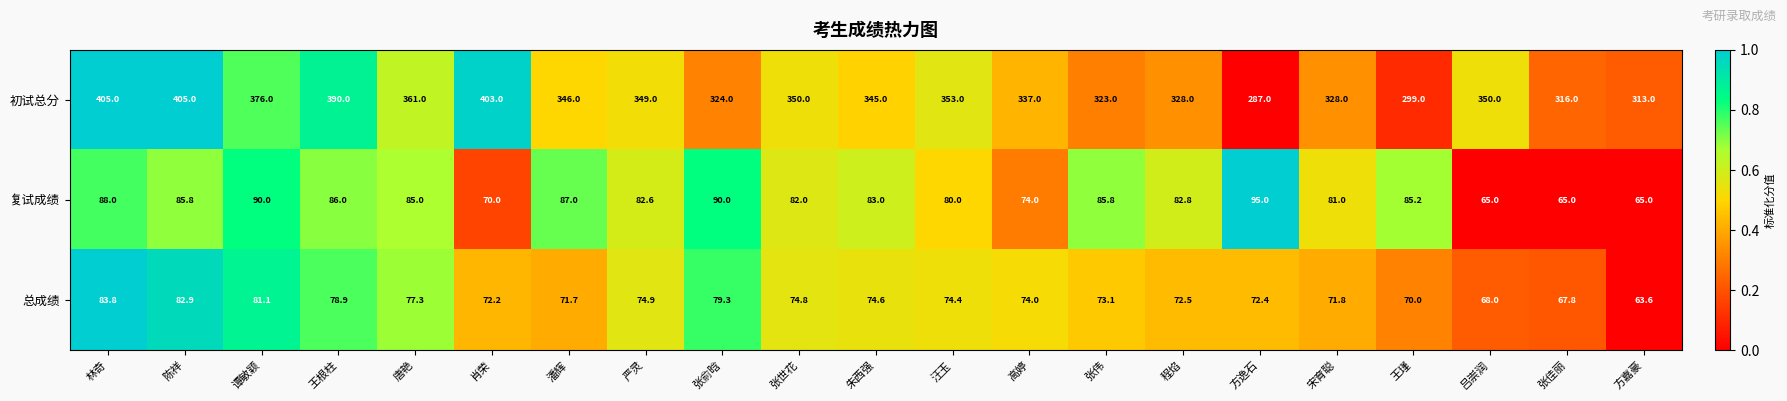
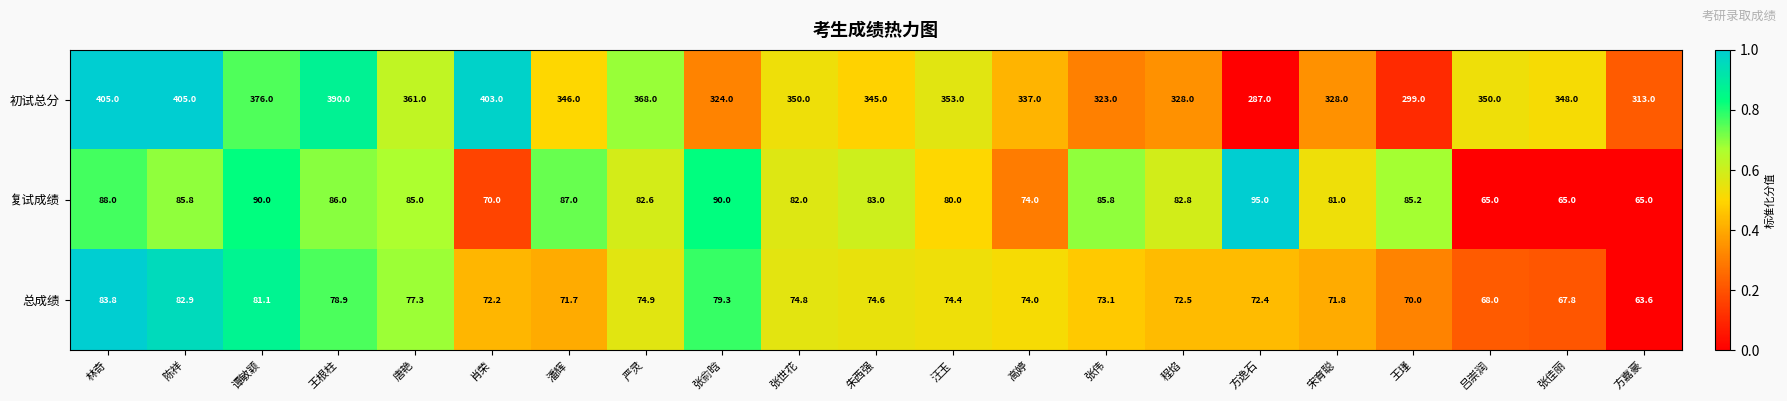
初试总分, 严灵: 349.0 -> 368.0
初试总分, 张佳丽: 316.0 -> 348.0
